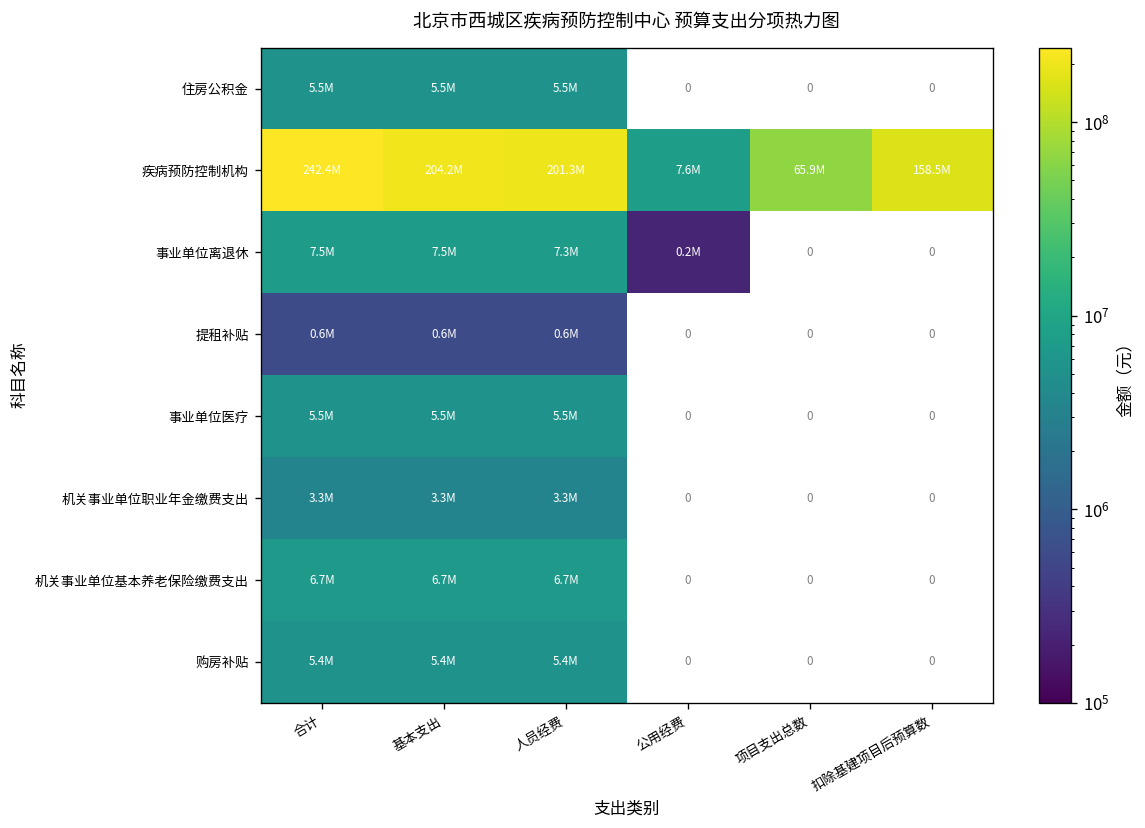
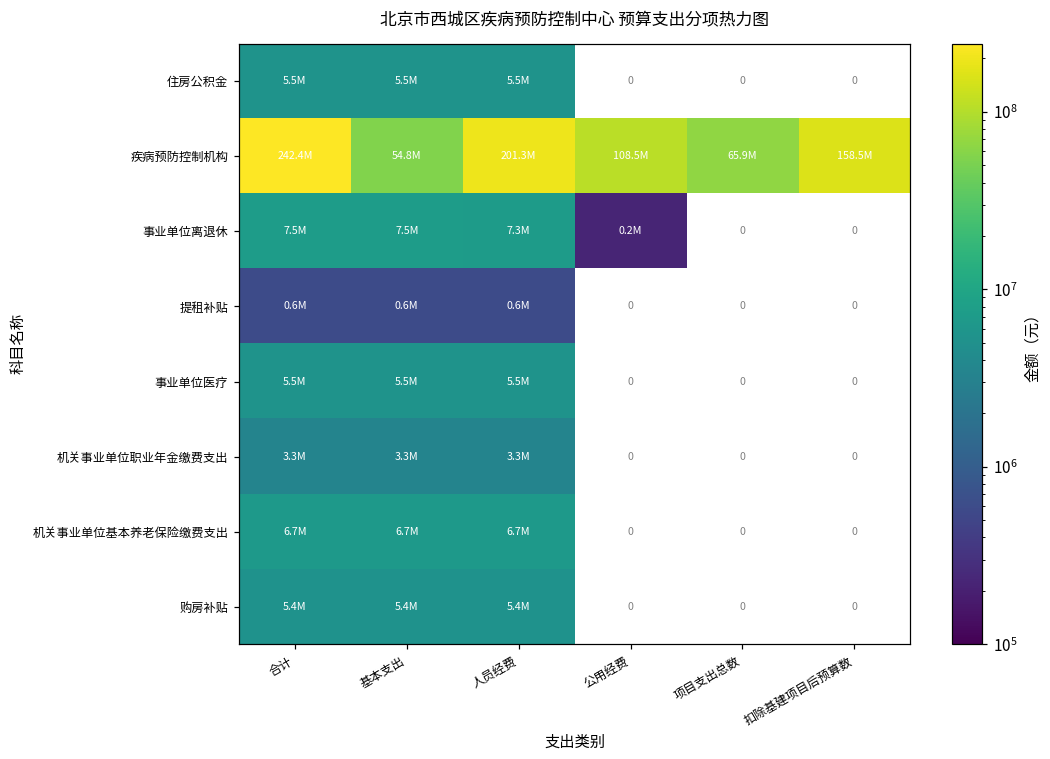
疾病预防控制机构, 基本支出: 204.2M -> 54.8M
疾病预防控制机构, 公用经费: 7.6M -> 108.5M
